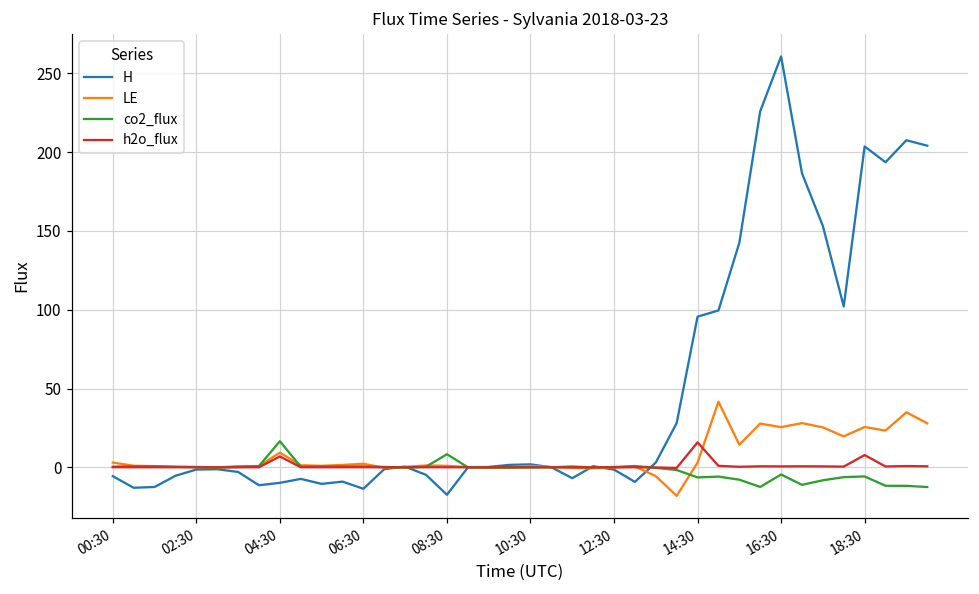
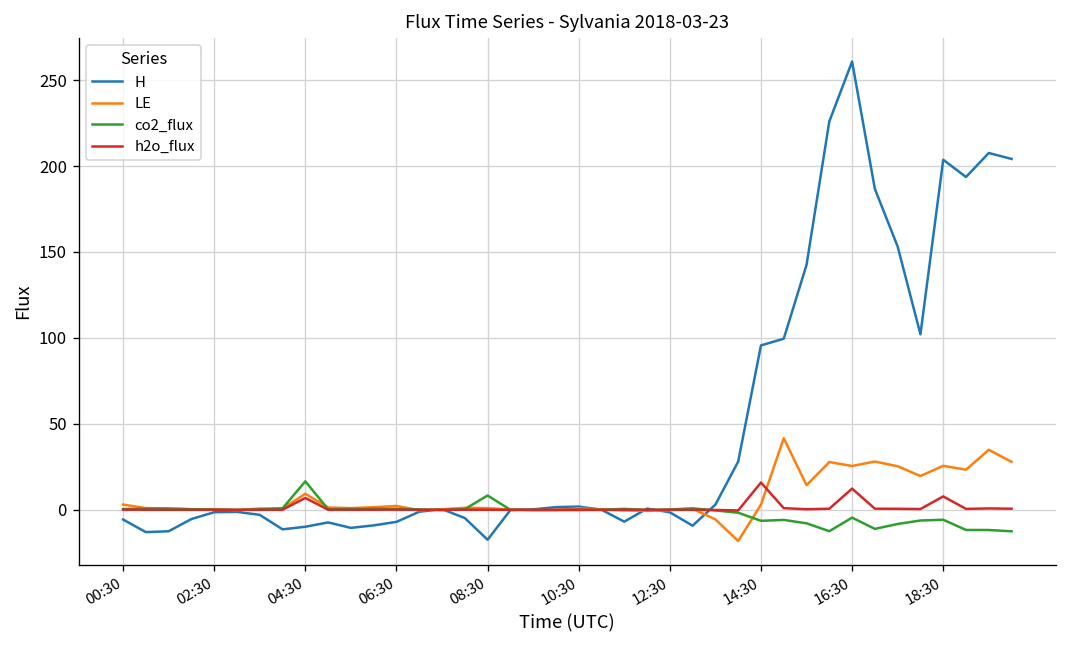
H, 06:30: -14 -> -7
h2o_flux, 16:30: 1 -> 12
